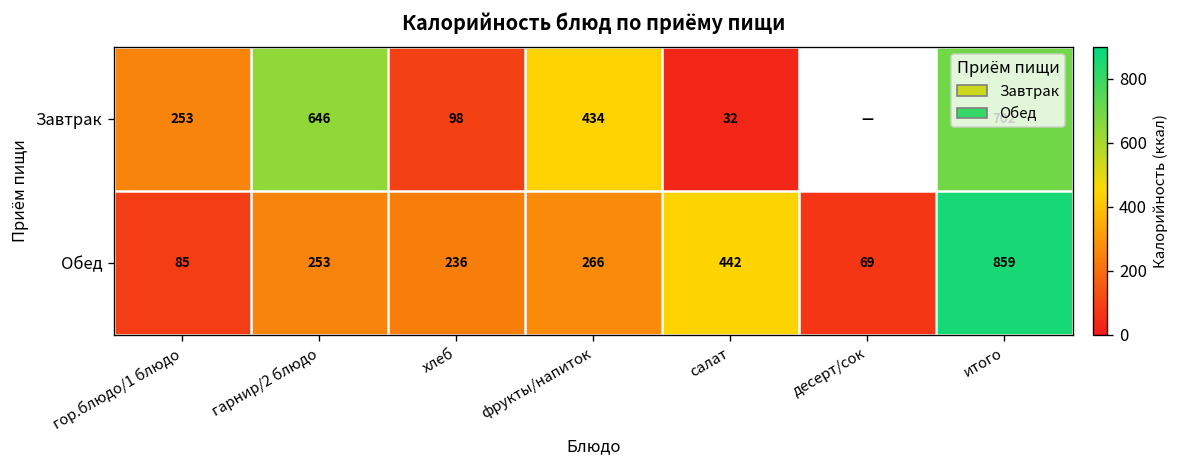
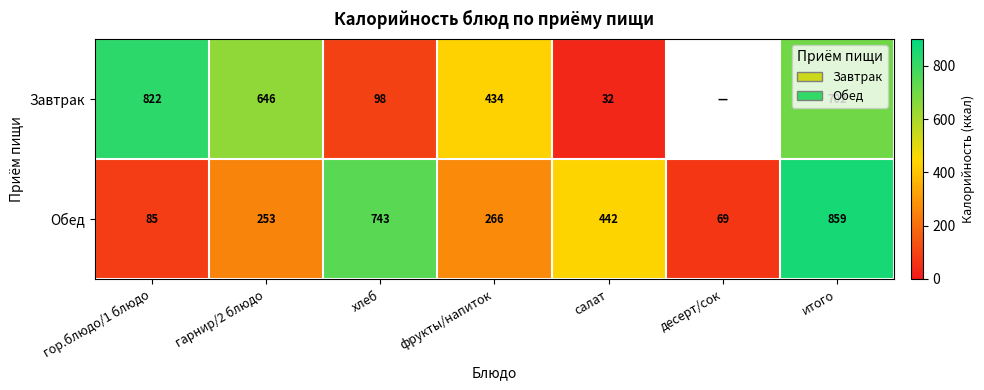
Завтрак, гор.блюдо/1 блюдо: 253 -> 822
Обед, хлеб: 236 -> 743
